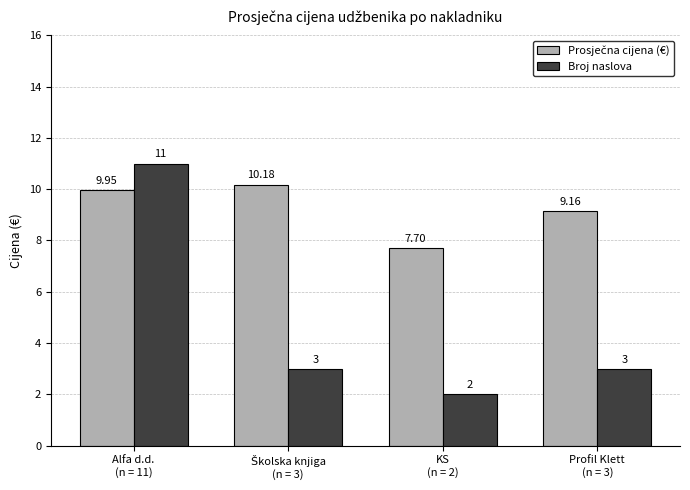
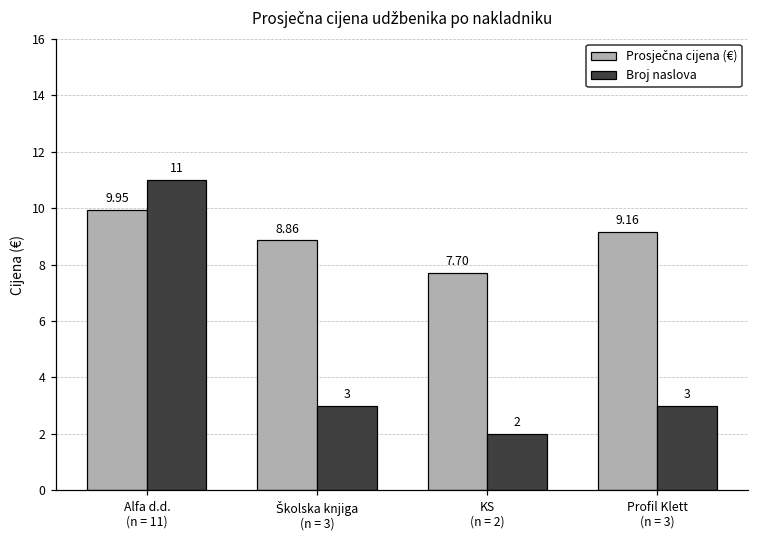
Prosječna cijena (€), Školska knjiga (n = 3): 10.18 -> 8.86
